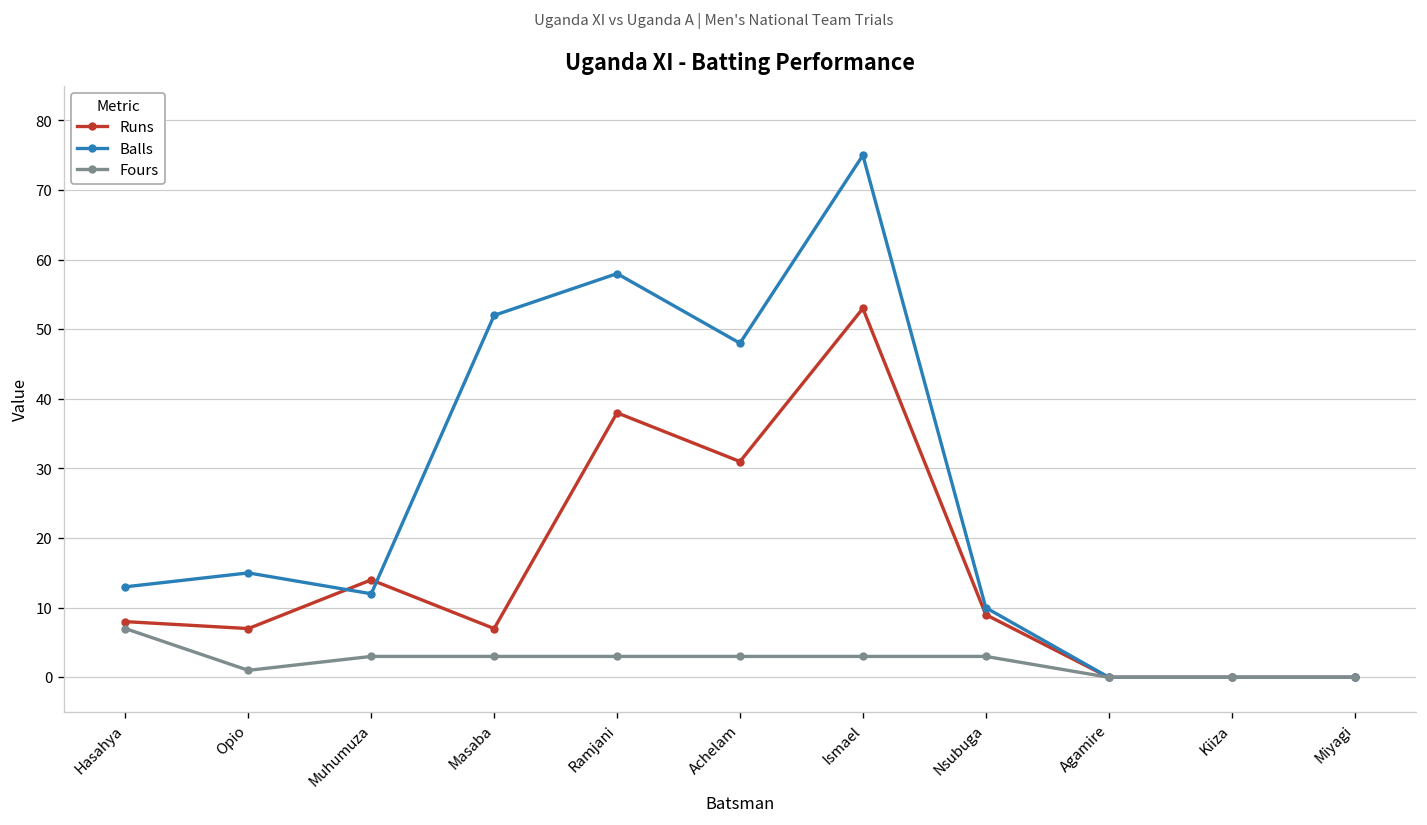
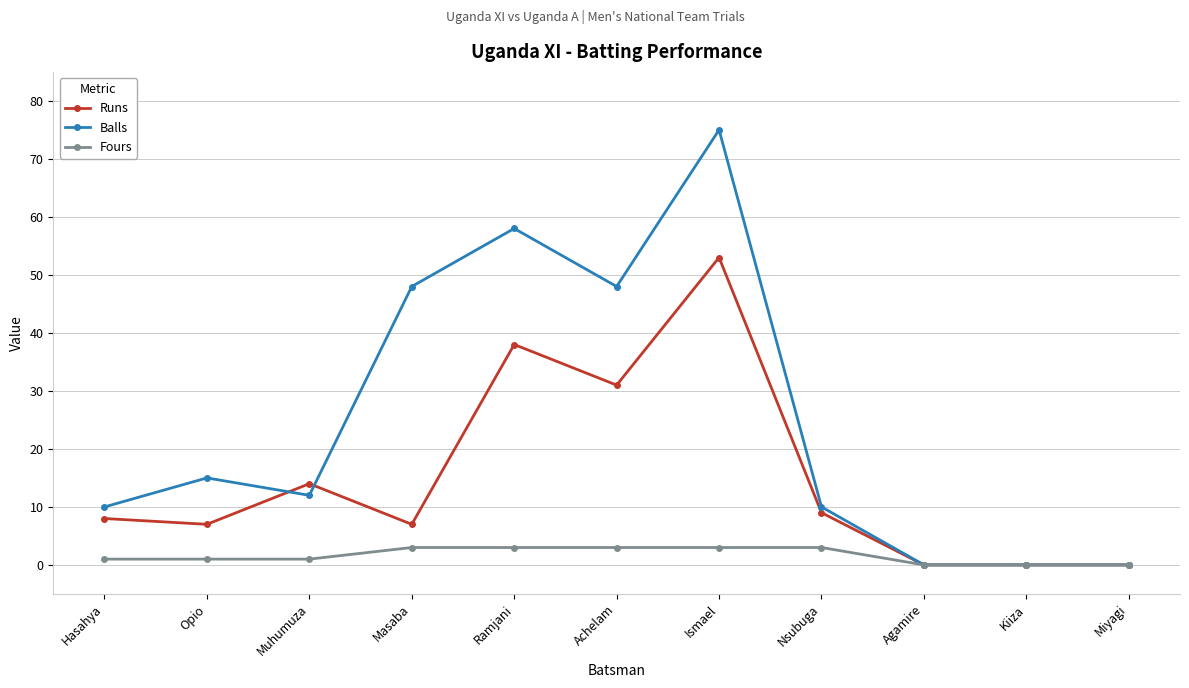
Balls, Hasahya: 13 -> 10
Fours, Hasahya: 7 -> 1
Fours, Muhumuza: 3 -> 1
Balls, Masaba: 52 -> 48
